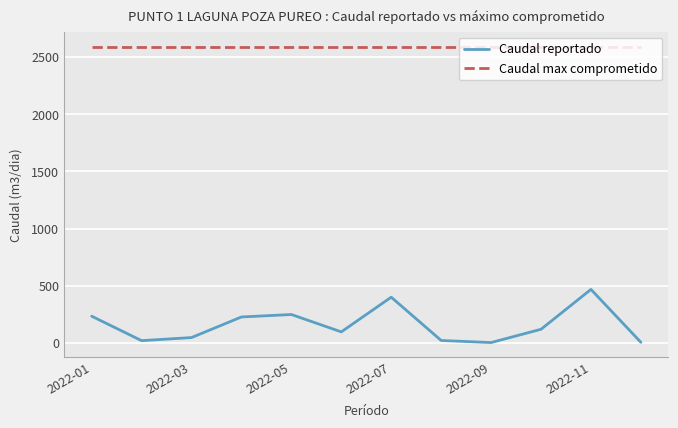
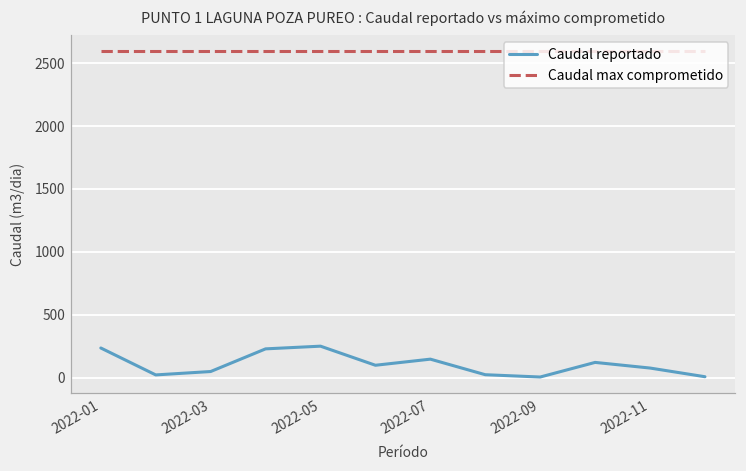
Caudal reportado, 2022-07: 400 -> 150
Caudal reportado, 2022-11: 470 -> 80
